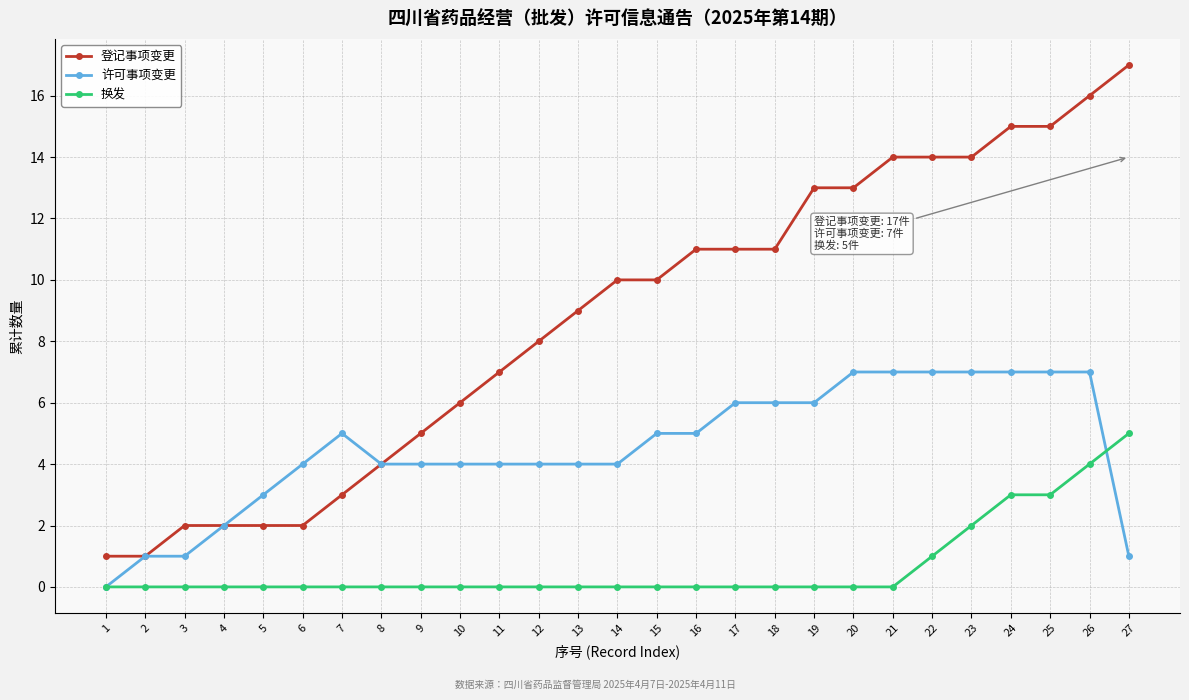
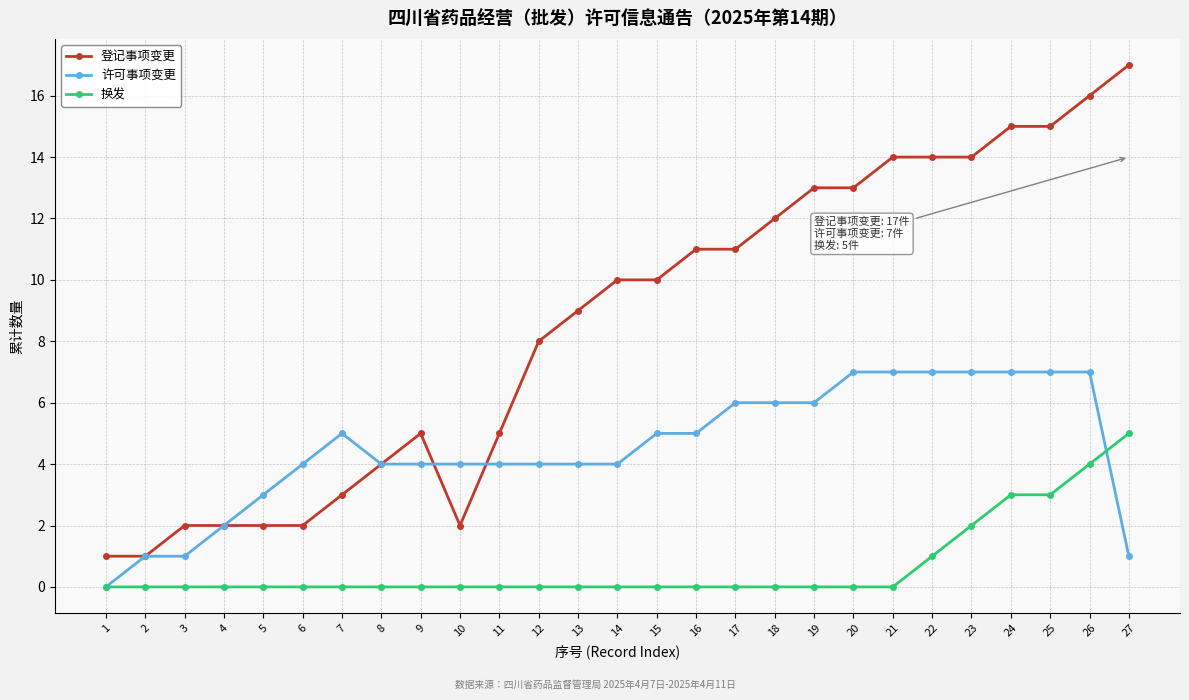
登记事项变更, 10: 6 -> 2
登记事项变更, 11: 7 -> 5
登记事项变更, 18: 11 -> 12
